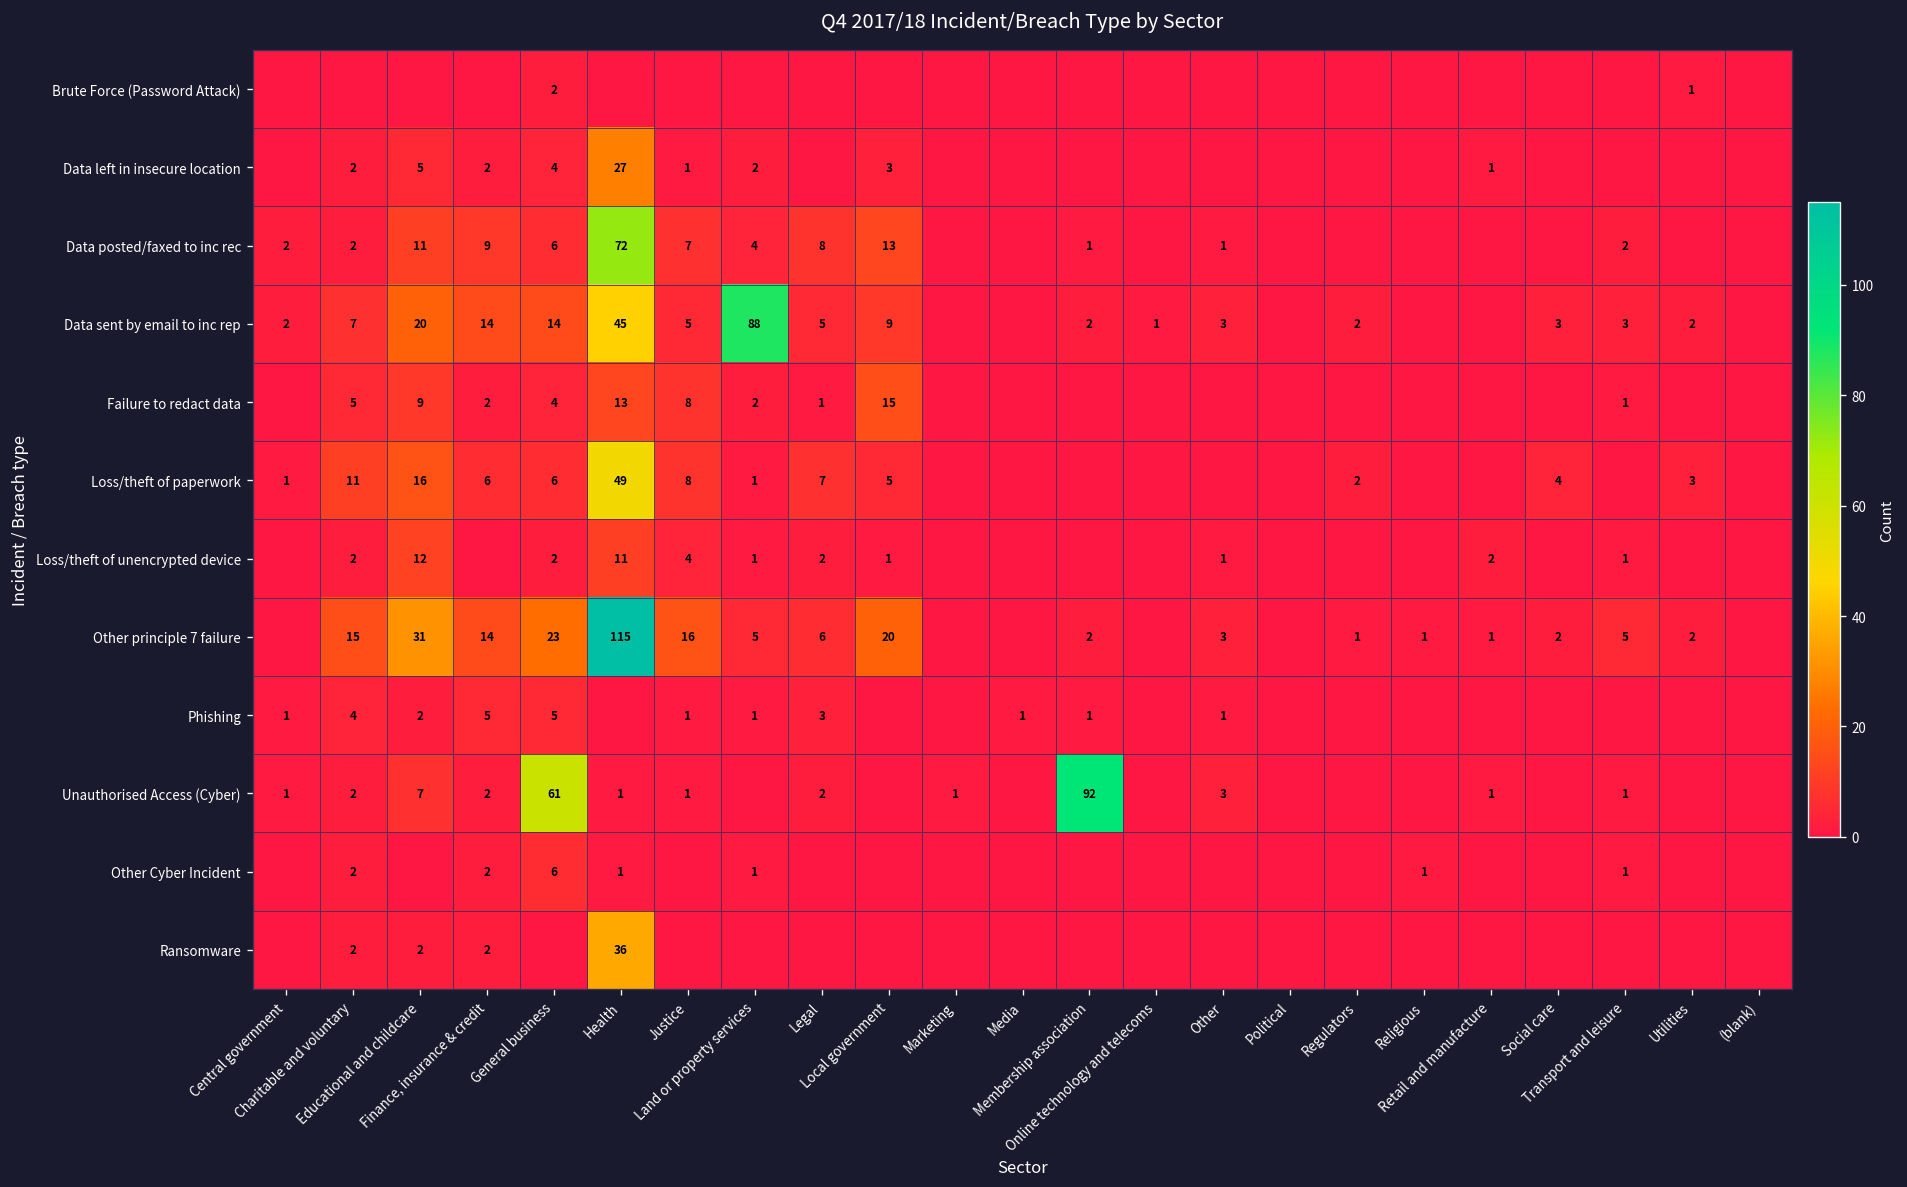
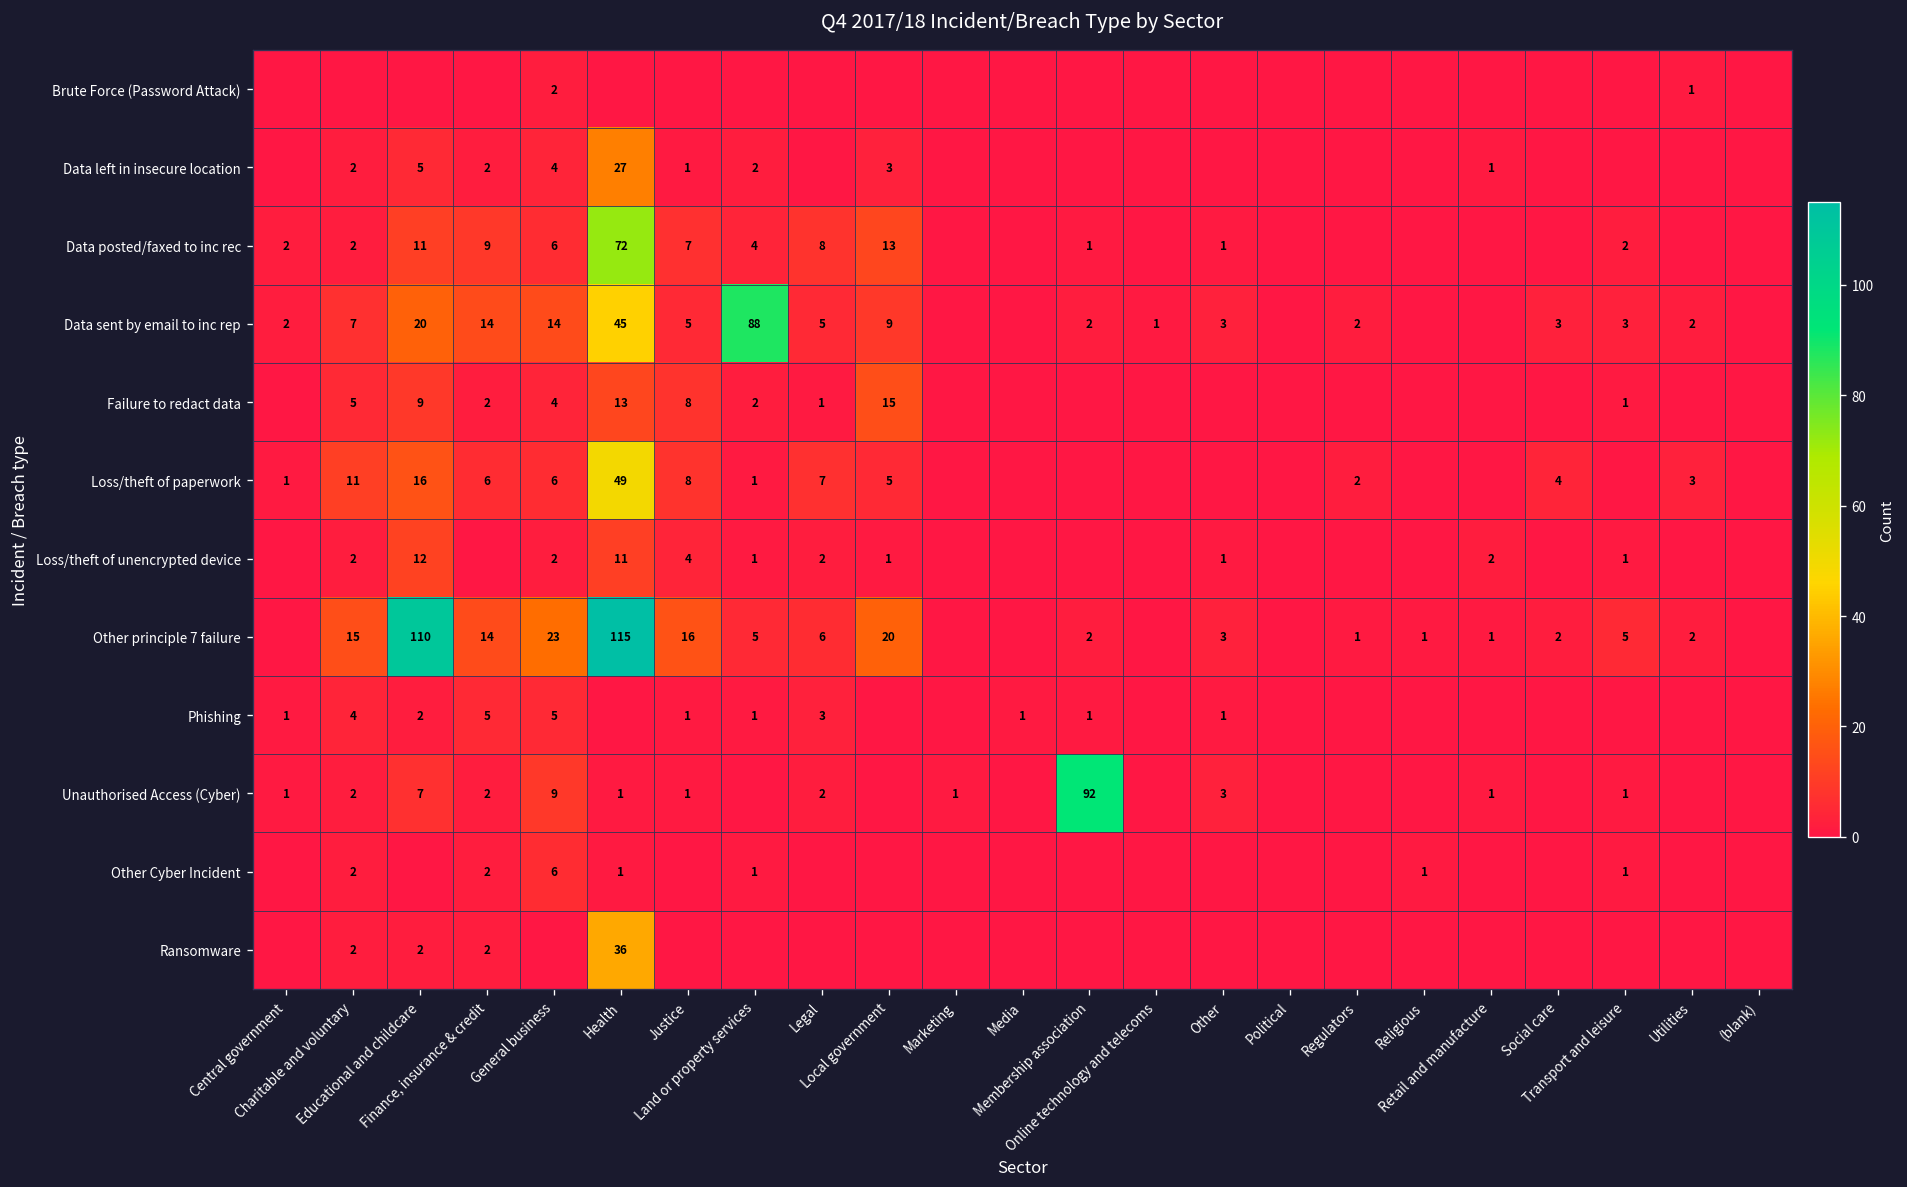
Other principle 7 failure, Educational and childcare: 31 -> 110
Unauthorised Access (Cyber), General business: 61 -> 9
